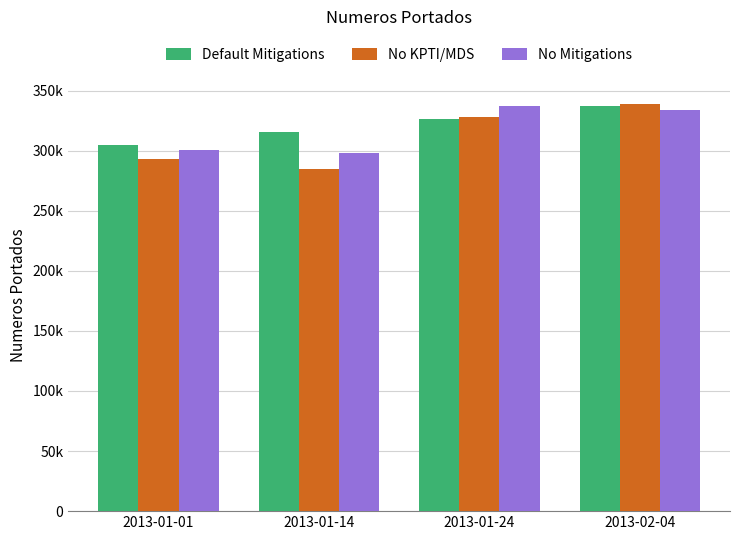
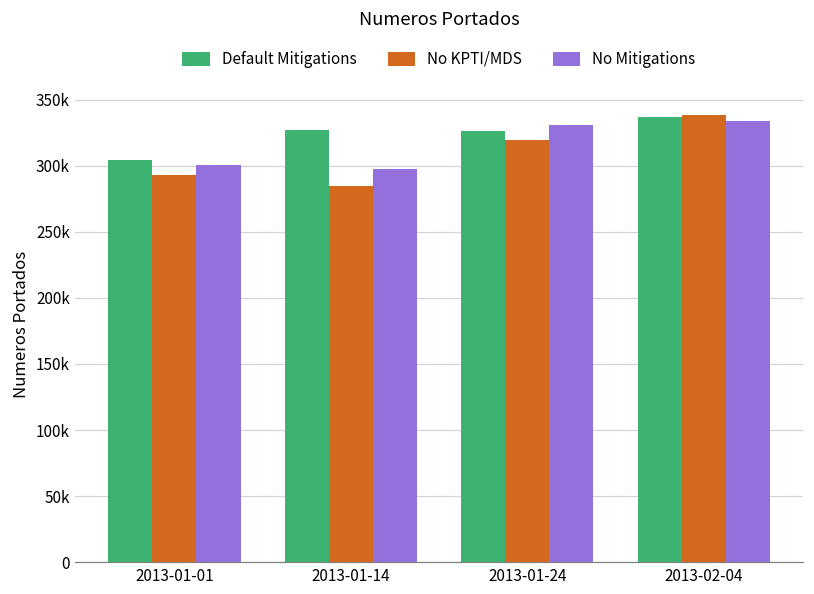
Default Mitigations, 2013-01-14: 316000 -> 327000
No KPTI/MDS, 2013-01-24: 328000 -> 320000
No Mitigations, 2013-01-24: 337000 -> 331000
